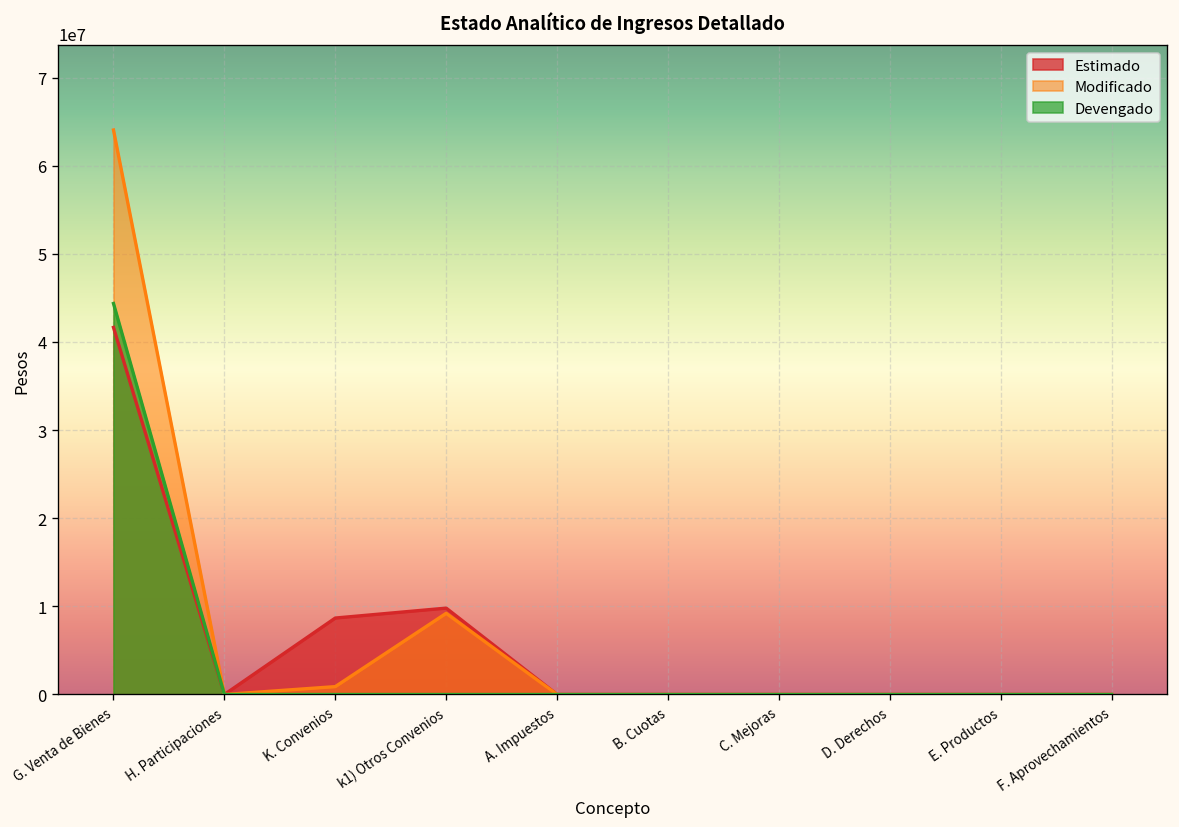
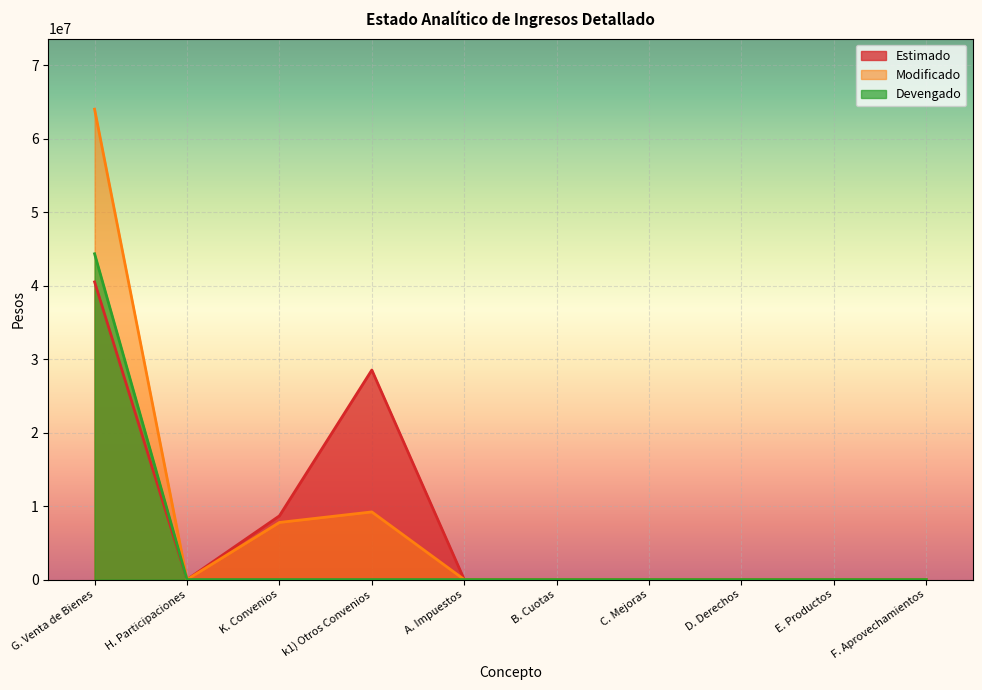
Estimado, G. Venta de Bienes: 42000000 -> 41000000
Modificado, K. Convenios: 1000000 -> 8000000
Estimado, k1) Otros Convenios: 10000000 -> 29000000
